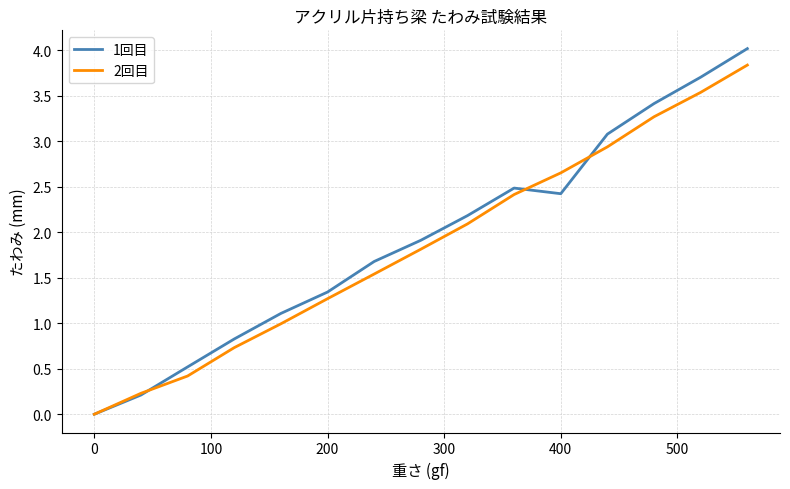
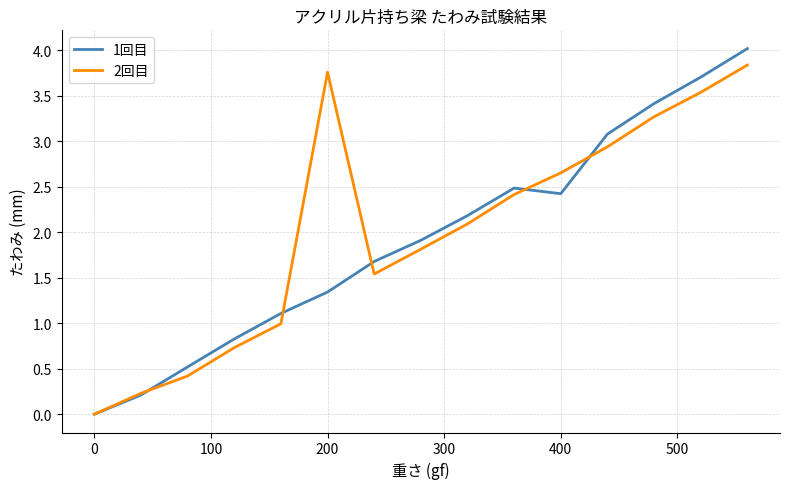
2回目, 200: 1.3 -> 3.8
